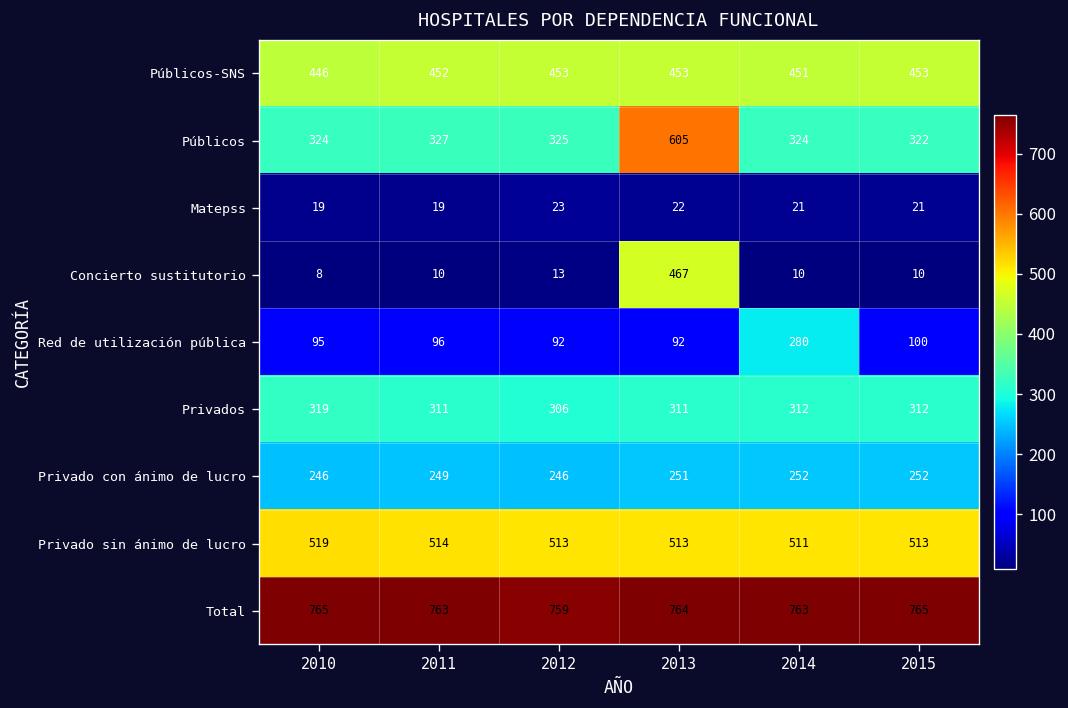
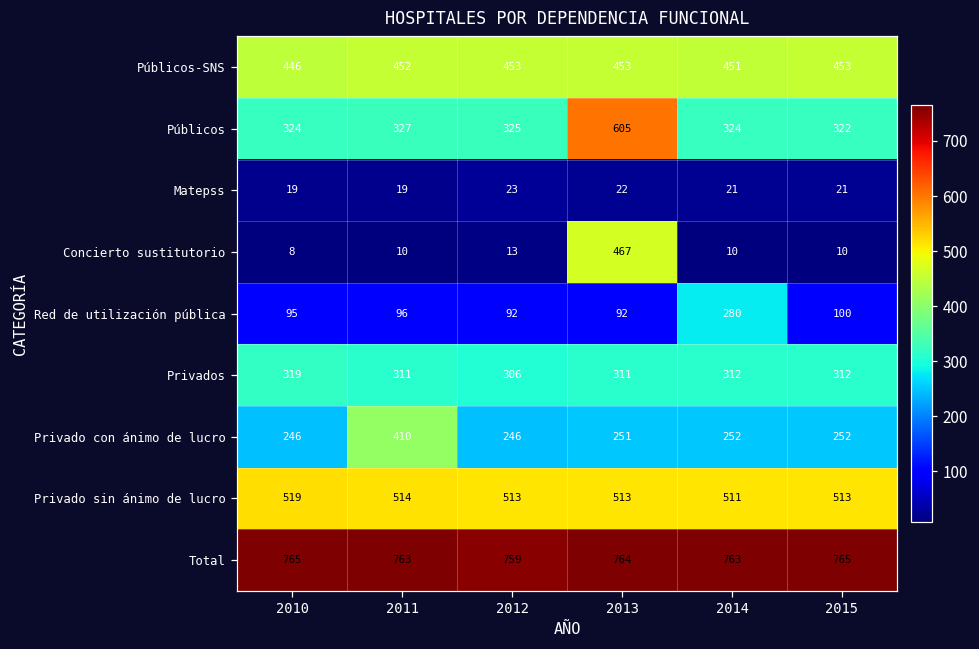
Privado con ánimo de lucro, 2011: 249 -> 410
